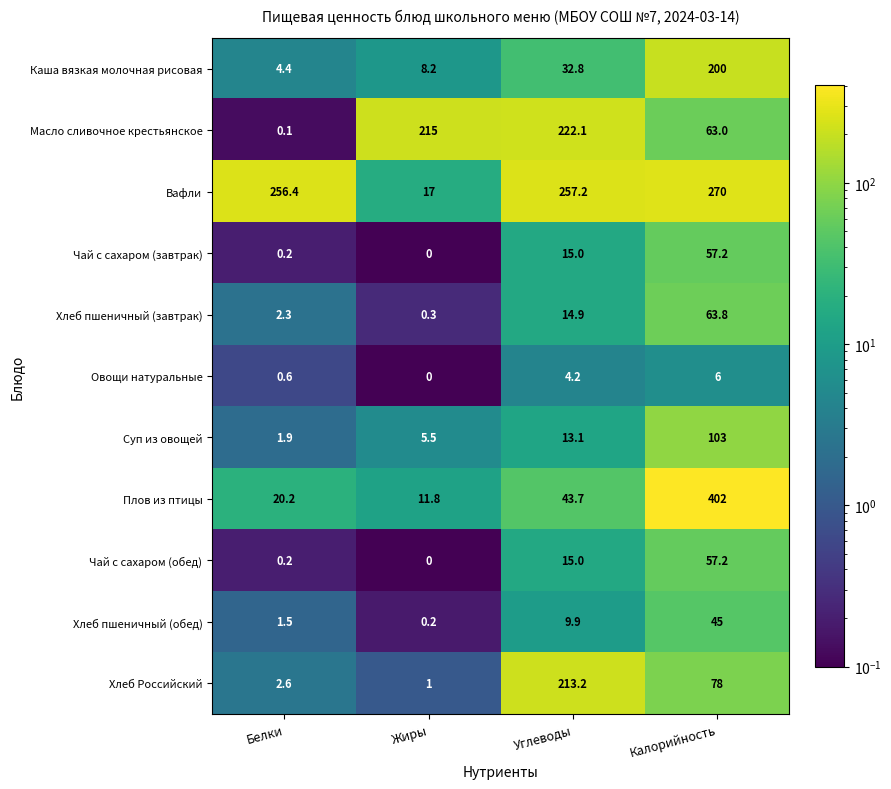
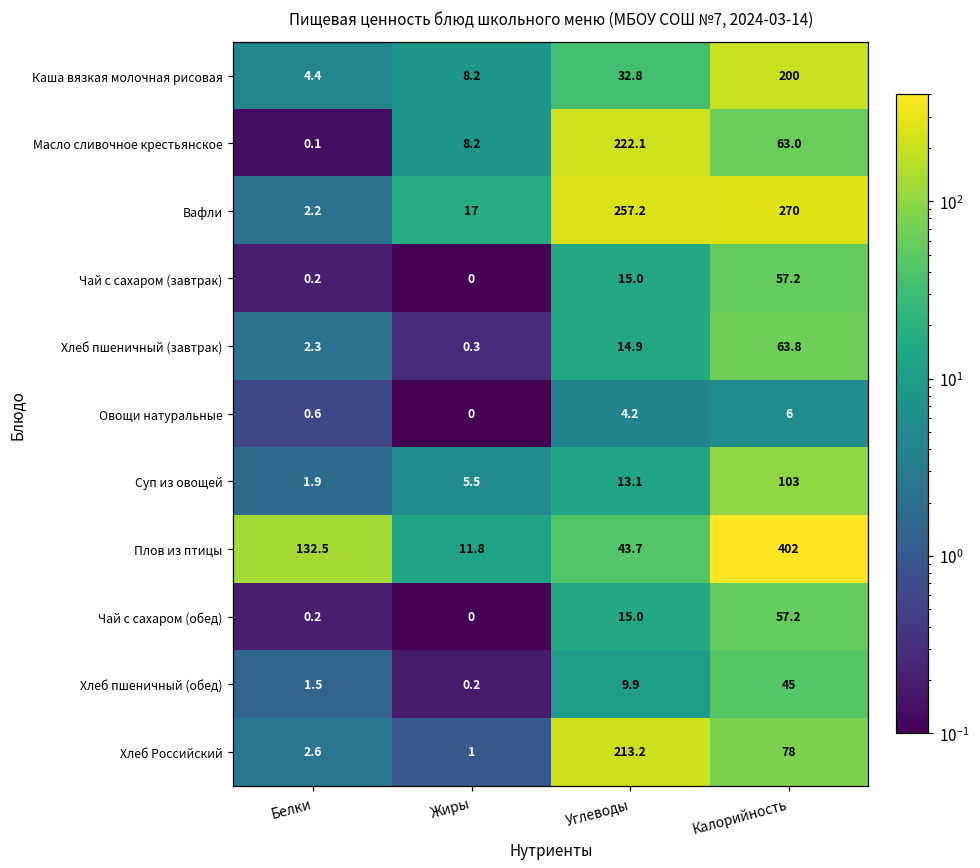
Масло сливочное крестьянское, Жиры: 215 -> 8.2
Вафли, Белки: 256.4 -> 2.2
Плов из птицы, Белки: 20.2 -> 132.5
